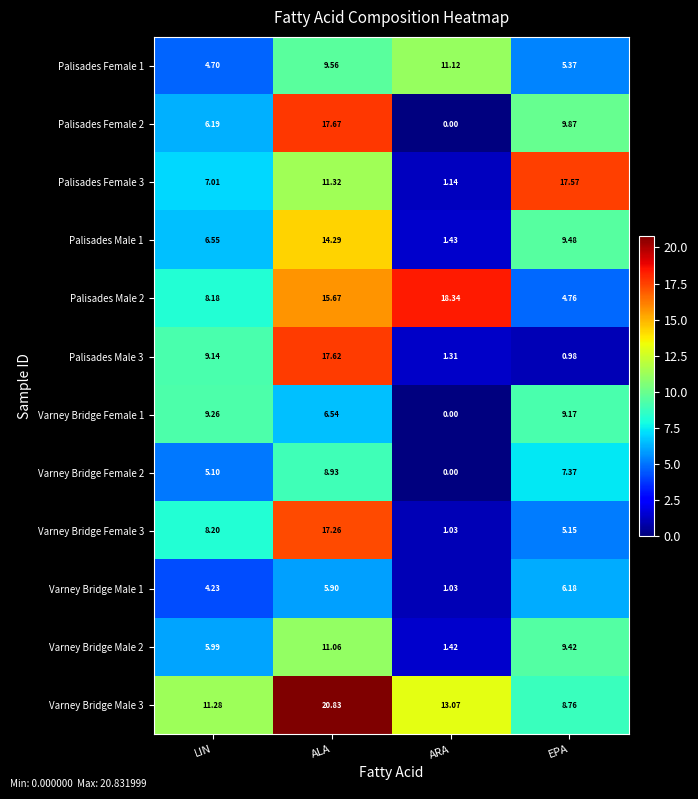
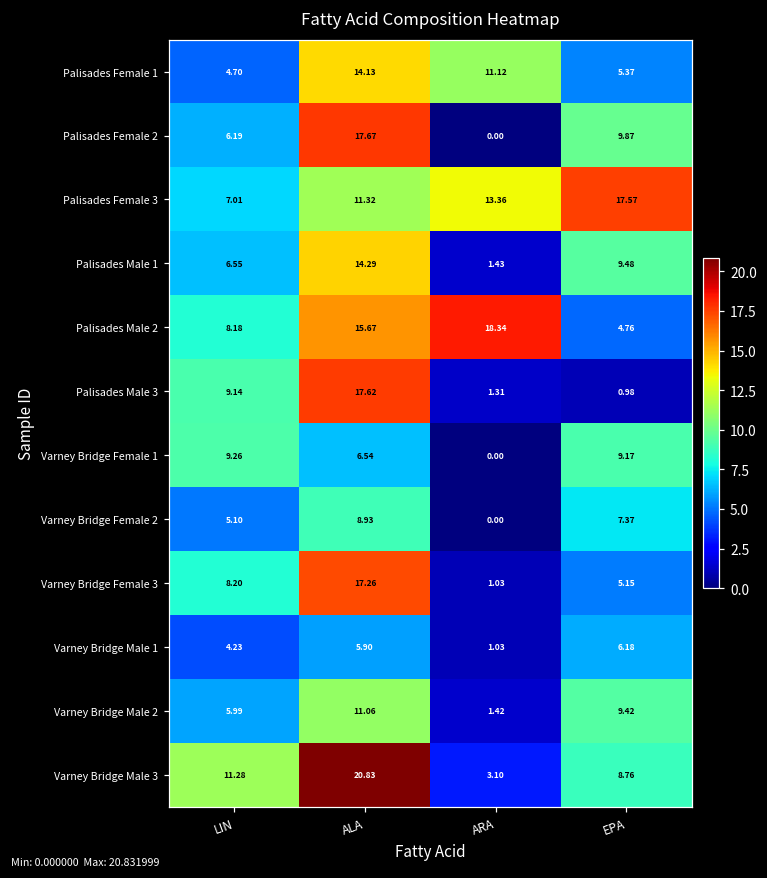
Palisades Female 1, ALA: 9.56 -> 14.13
Palisades Female 3, ARA: 1.14 -> 13.36
Varney Bridge Male 3, ARA: 13.07 -> 3.10
